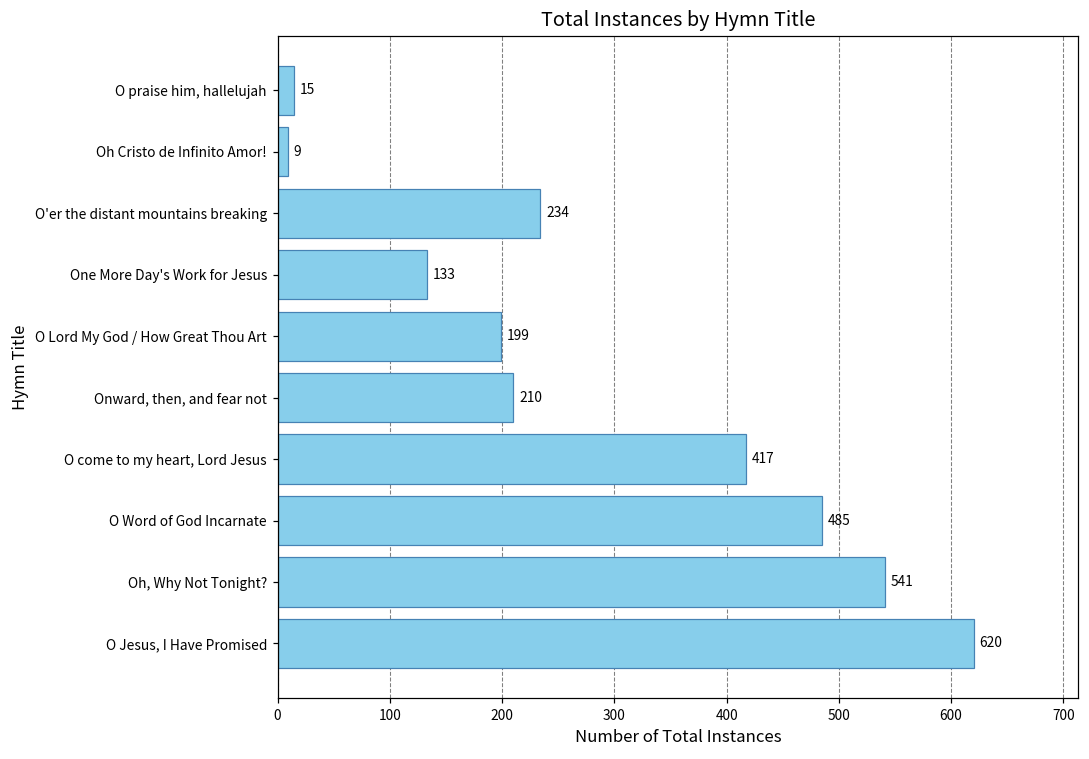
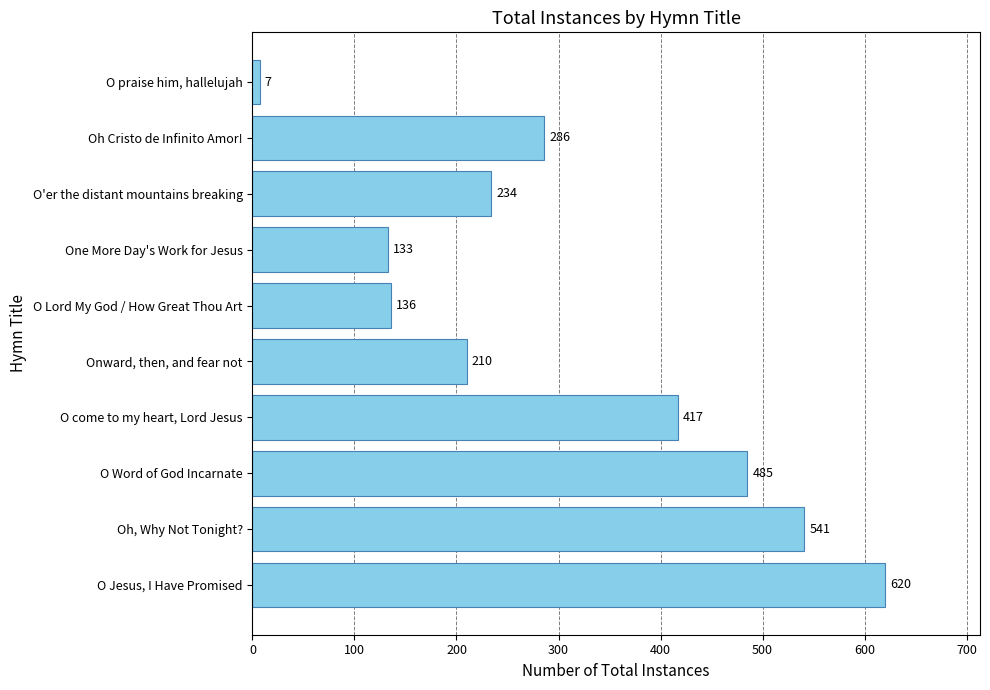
O praise him, hallelujah: 15 -> 7
Oh Cristo de Infinito Amor!: 9 -> 286
O Lord My God / How Great Thou Art: 199 -> 136
